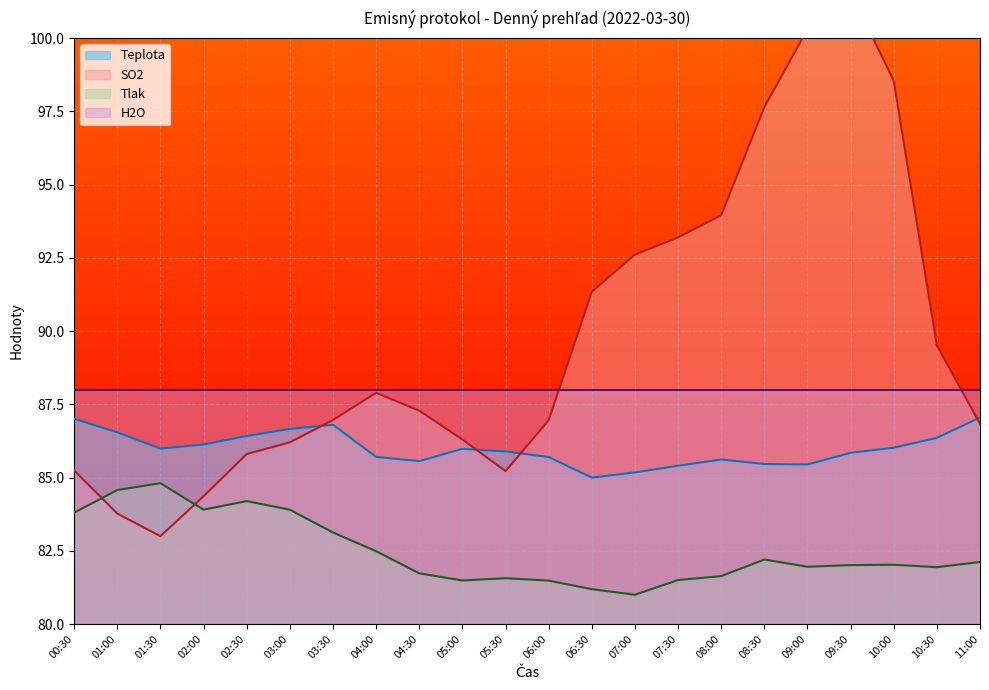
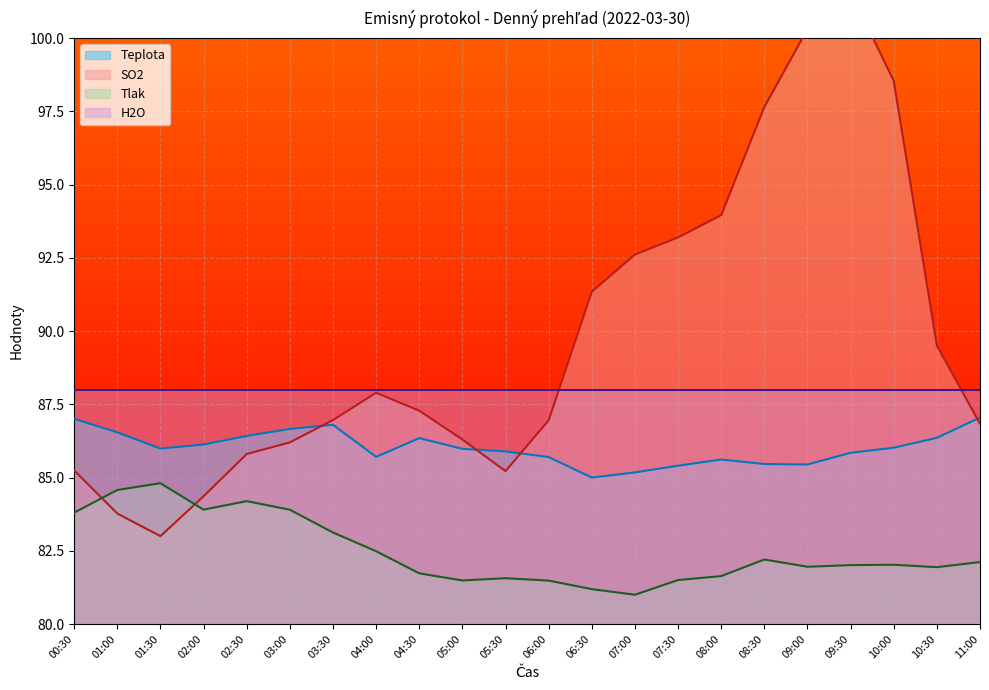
Teplota, 04:30: 85.6 -> 86.3
